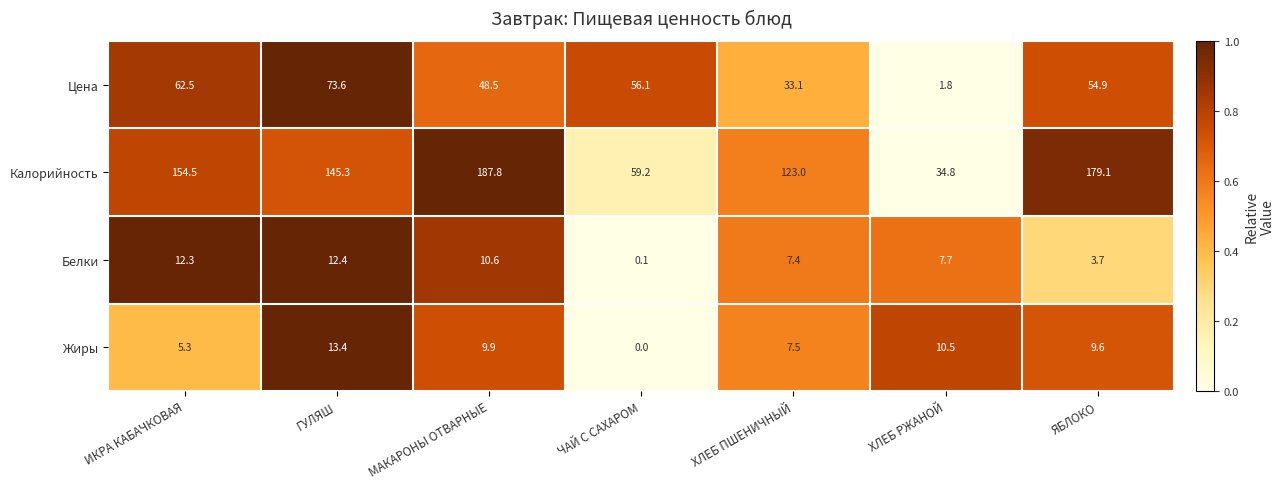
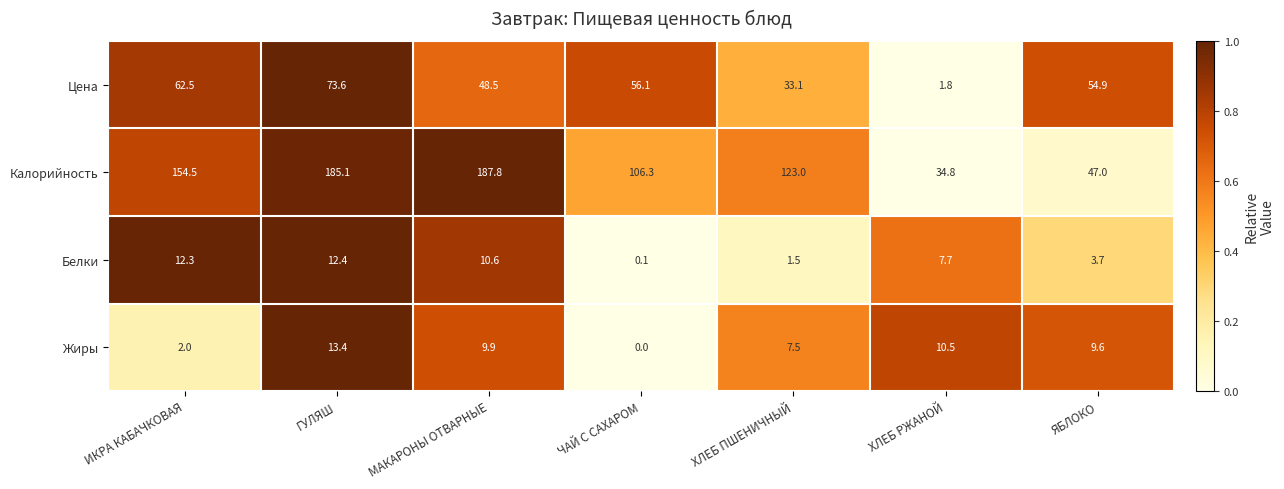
Калорийность, ГУЛЯШ: 145.3 -> 185.1
Калорийность, ЧАЙ С САХАРОМ: 59.2 -> 106.3
Калорийность, ЯБЛОКО: 179.1 -> 47.0
Белки, ХЛЕБ ПШЕНИЧНЫЙ: 7.4 -> 1.5
Жиры, ИКРА КАБАЧКОВАЯ: 5.3 -> 2.0
